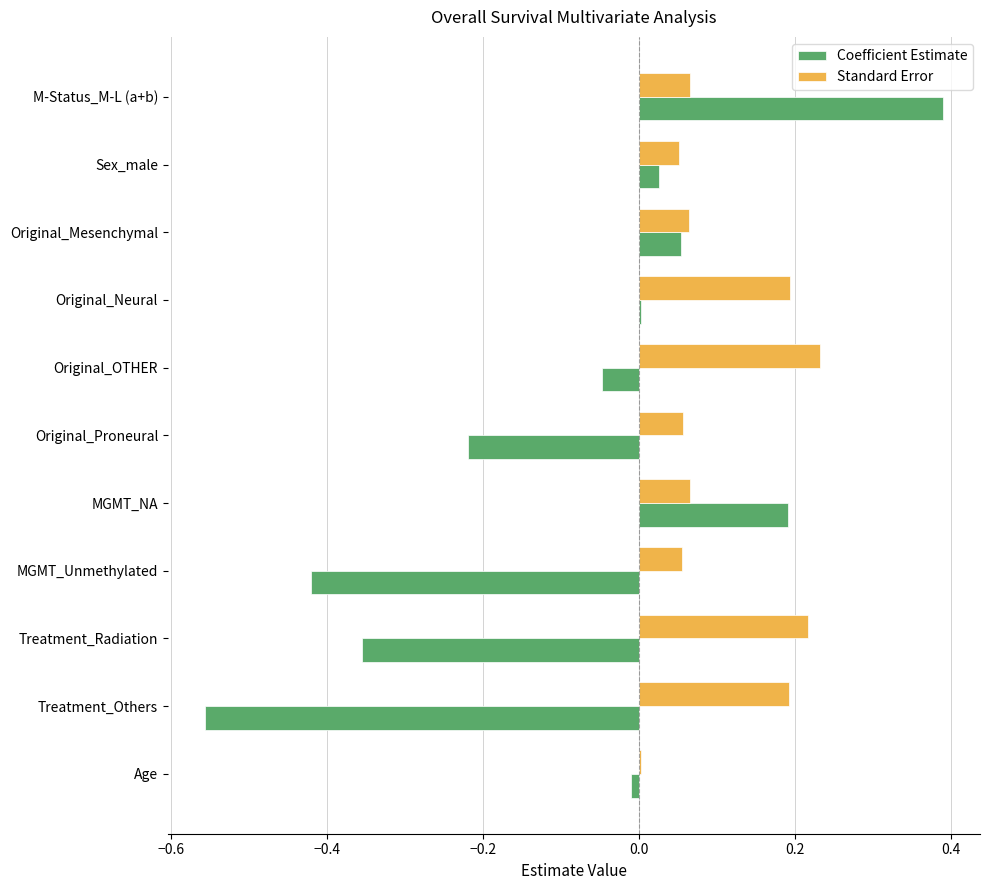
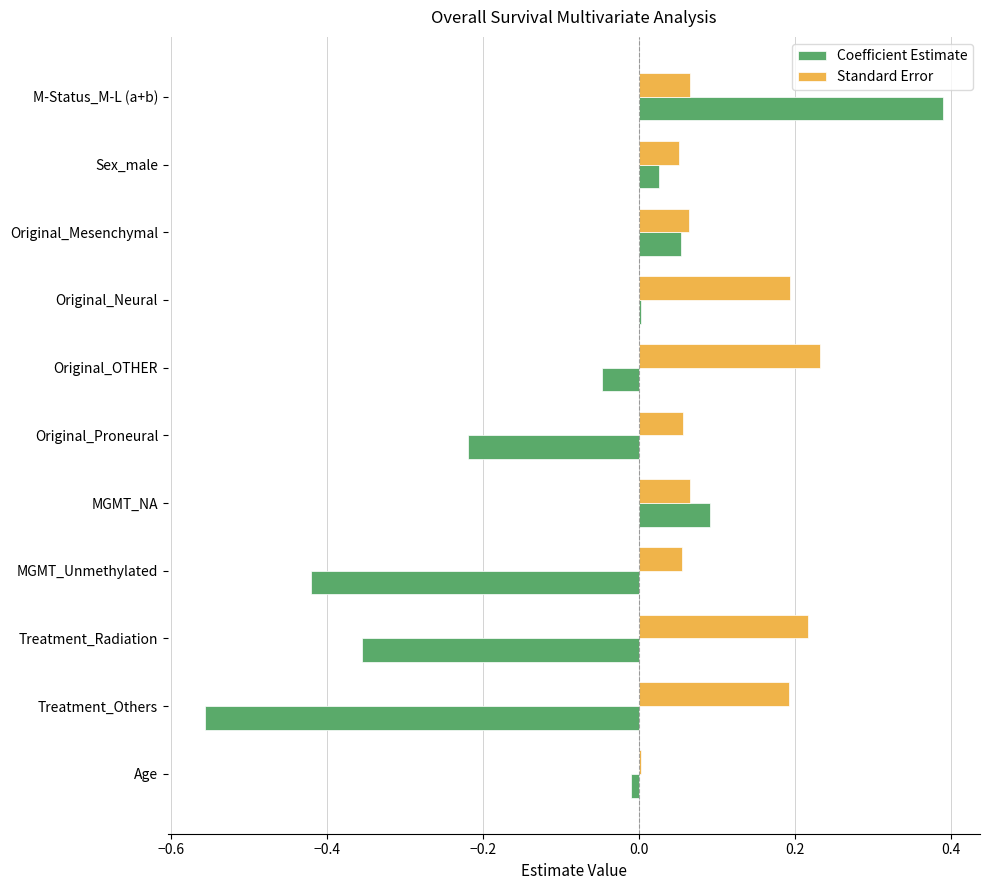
Coefficient Estimate, MGMT_NA: 0.19 -> 0.09
